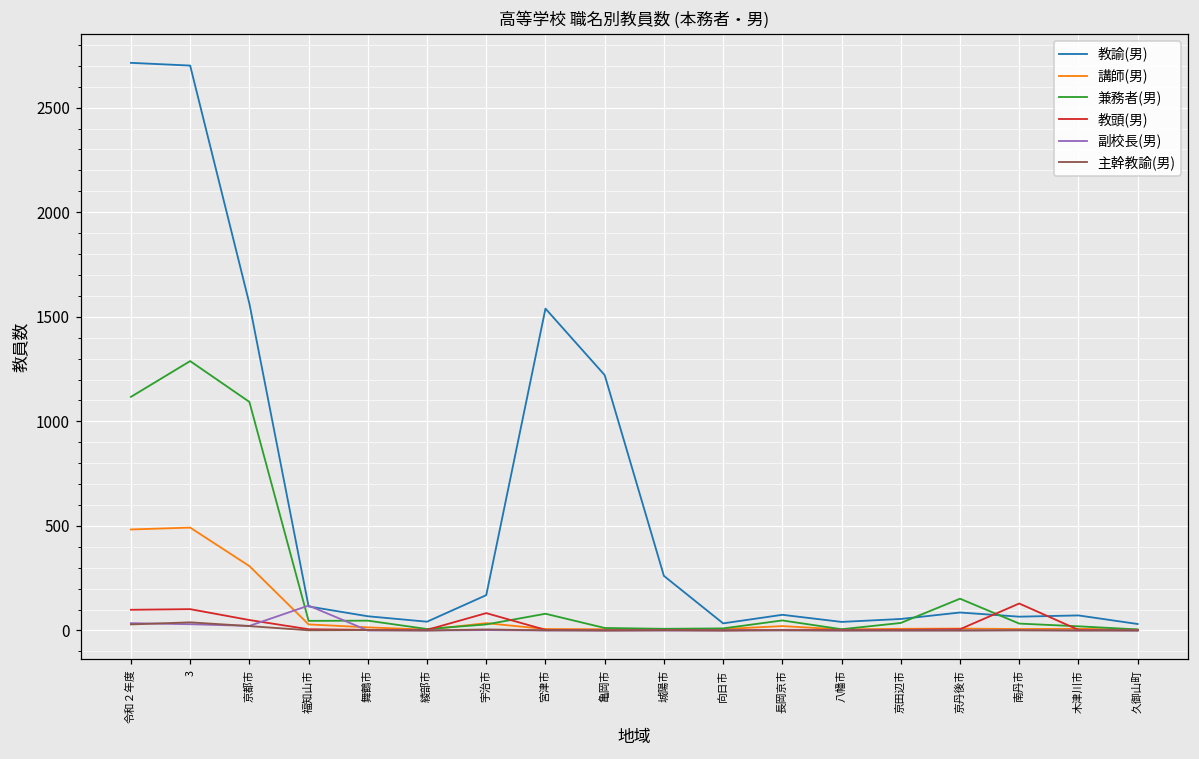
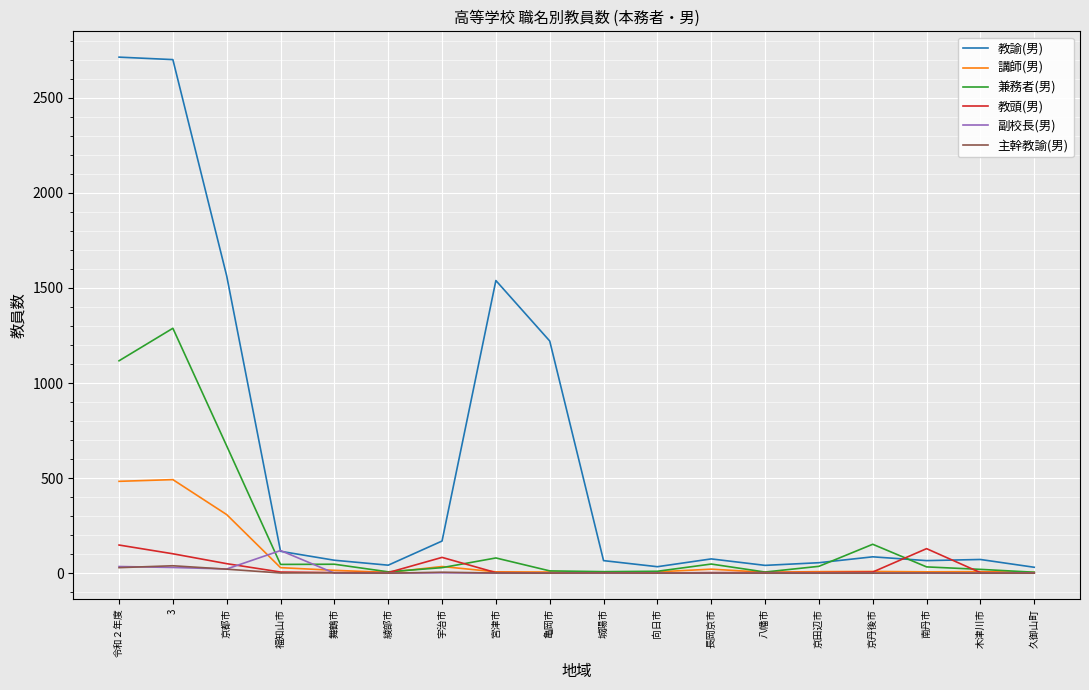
教頭(男), 令和２年度: 100 -> 150
兼務者(男), 京都市: 1090 -> 670
教諭(男), 城陽市: 260 -> 70
